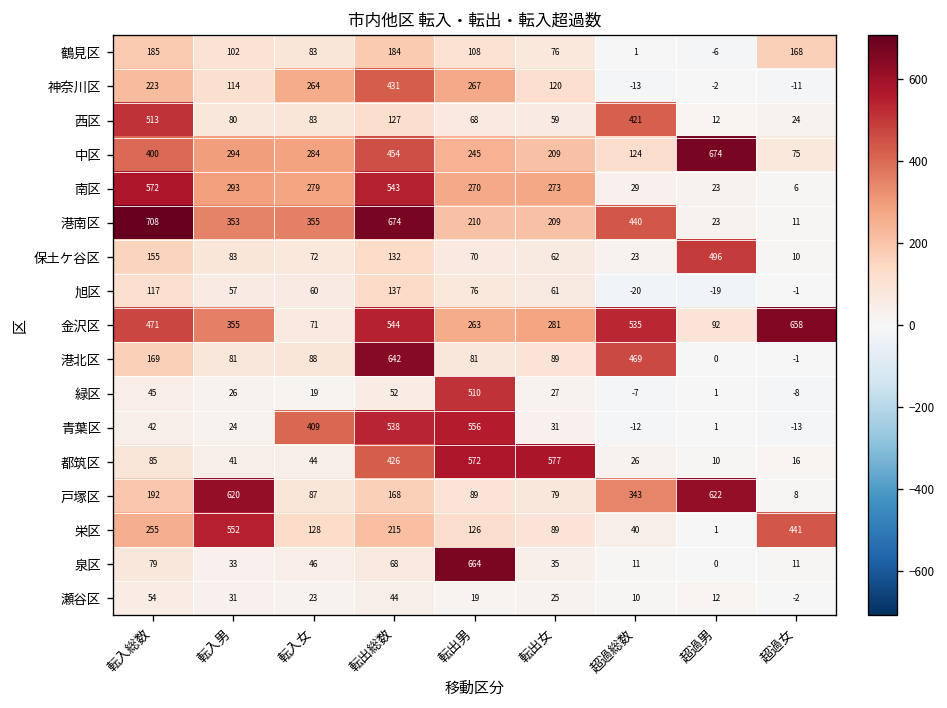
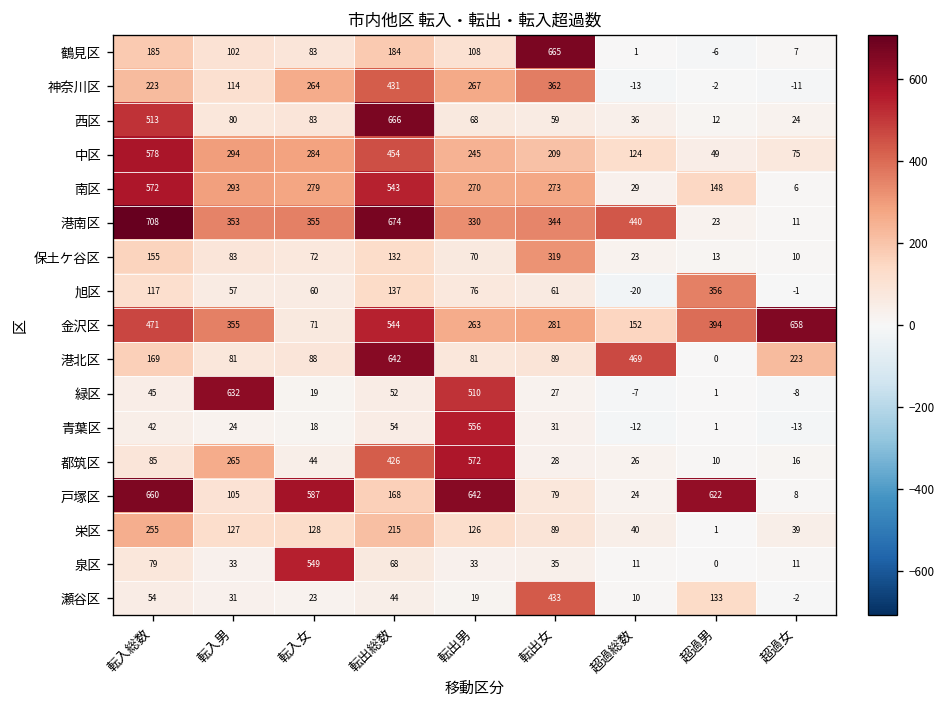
鶴見区, 転出女: 76 -> 665
鶴見区, 超過女: 168 -> 7
神奈川区, 転出女: 120 -> 362
西区, 転出総数: 127 -> 666
西区, 超過総数: 421 -> 36
中区, 転入総数: 400 -> 578
中区, 超過男: 674 -> 49
南区, 超過男: 23 -> 148
港南区, 転出男: 210 -> 330
港南区, 転出女: 209 -> 344
保土ケ谷区, 転出女: 62 -> 319
保土ケ谷区, 超過男: 496 -> 13
旭区, 超過男: -19 -> 356
金沢区, 超過総数: 535 -> 152
金沢区, 超過男: 92 -> 394
港北区, 超過女: -1 -> 223
緑区, 転入男: 26 -> 632
青葉区, 転入女: 409 -> 18
青葉区, 転出総数: 538 -> 54
都筑区, 転入男: 41 -> 265
都筑区, 転出女: 577 -> 28
戸塚区, 転入総数: 192 -> 660
戸塚区, 転入男: 620 -> 105
戸塚区, 転入女: 87 -> 587
戸塚区, 転出男: 89 -> 642
戸塚区, 超過総数: 343 -> 24
栄区, 転入男: 552 -> 127
栄区, 超過女: 441 -> 39
泉区, 転入女: 46 -> 549
泉区, 転出男: 664 -> 33
瀬谷区, 転出女: 25 -> 433
瀬谷区, 超過男: 12 -> 133
